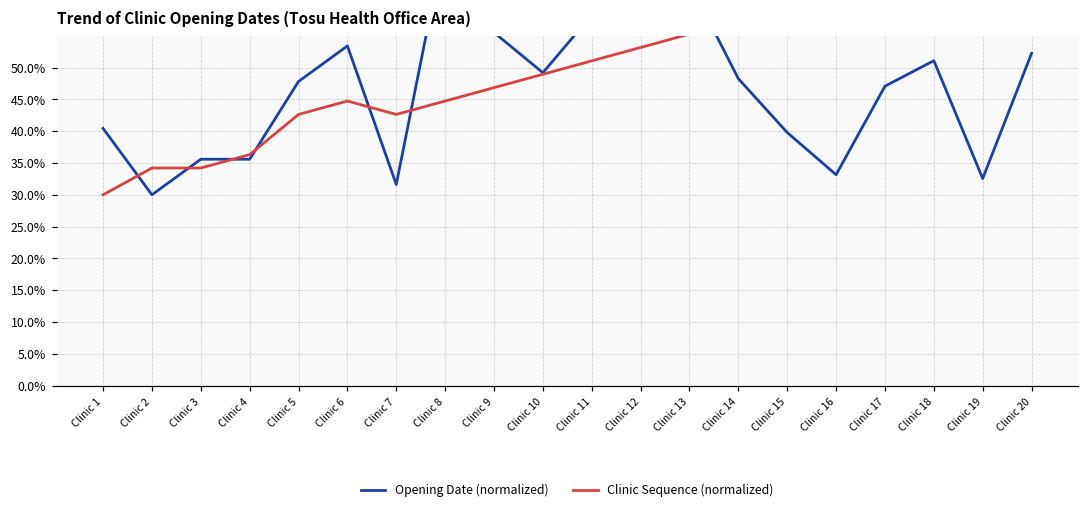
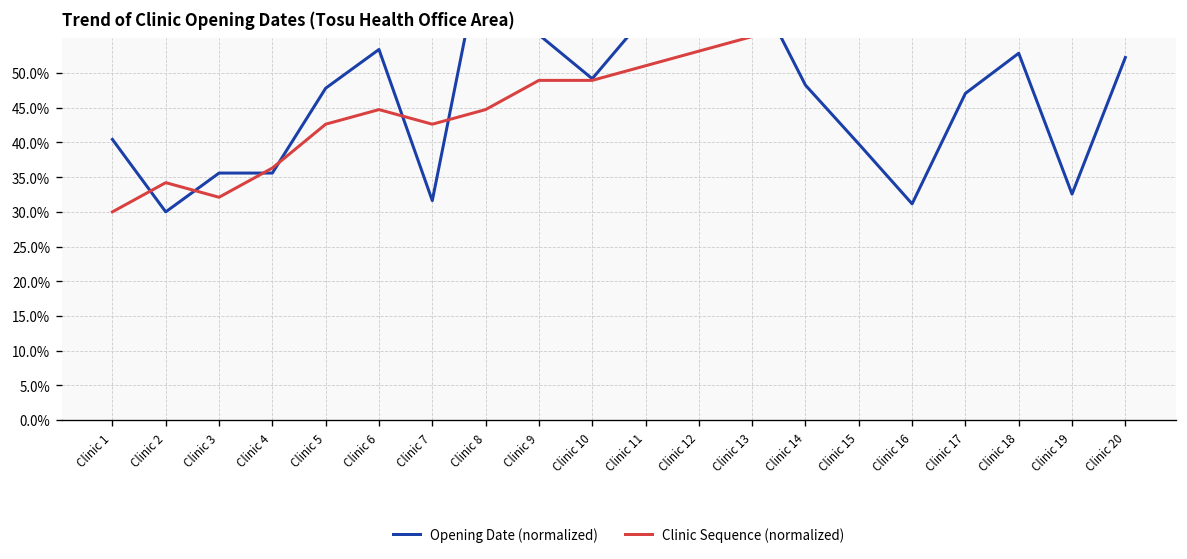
Clinic Sequence (normalized), Clinic 3: 34% -> 32%
Clinic Sequence (normalized), Clinic 9: 47% -> 49%
Opening Date (normalized), Clinic 16: 33% -> 31%
Opening Date (normalized), Clinic 18: 51% -> 53%
